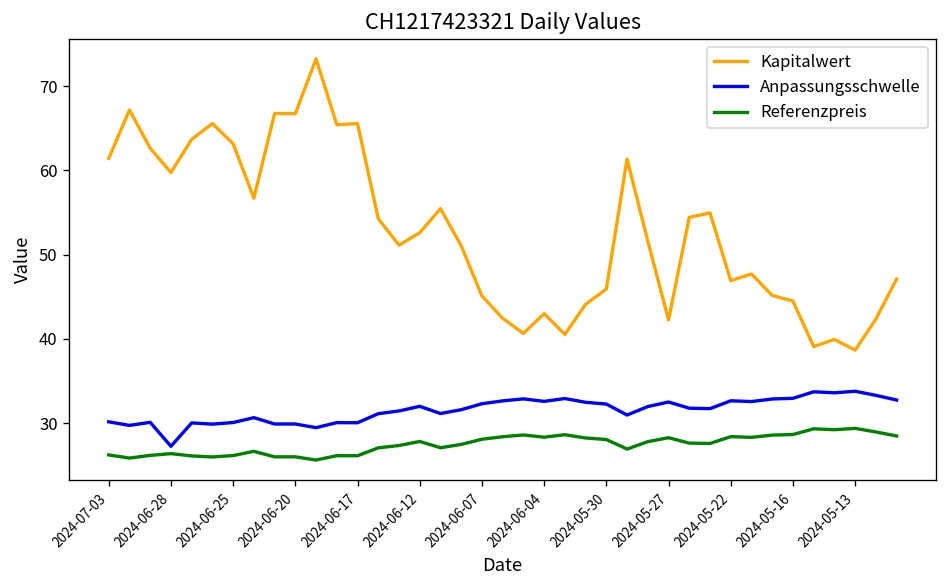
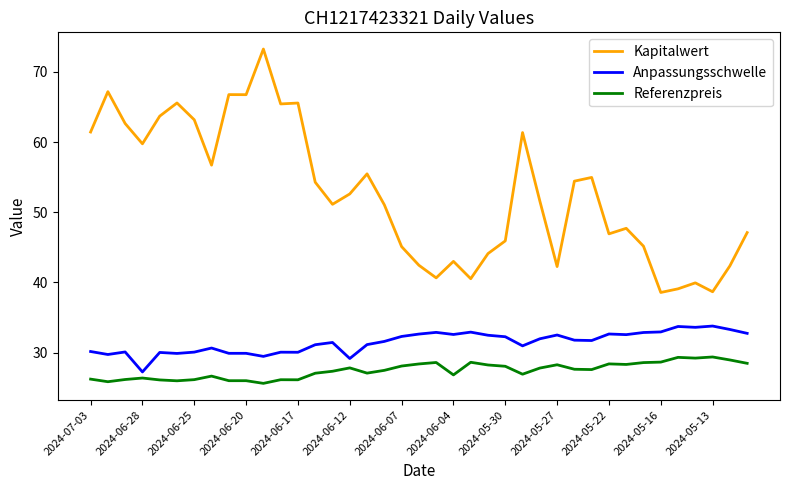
Anpassungsschwelle, 2024-06-12: 32 -> 29
Referenzpreis, 2024-06-04: 28 -> 27
Kapitalwert, 2024-05-16: 44 -> 39
